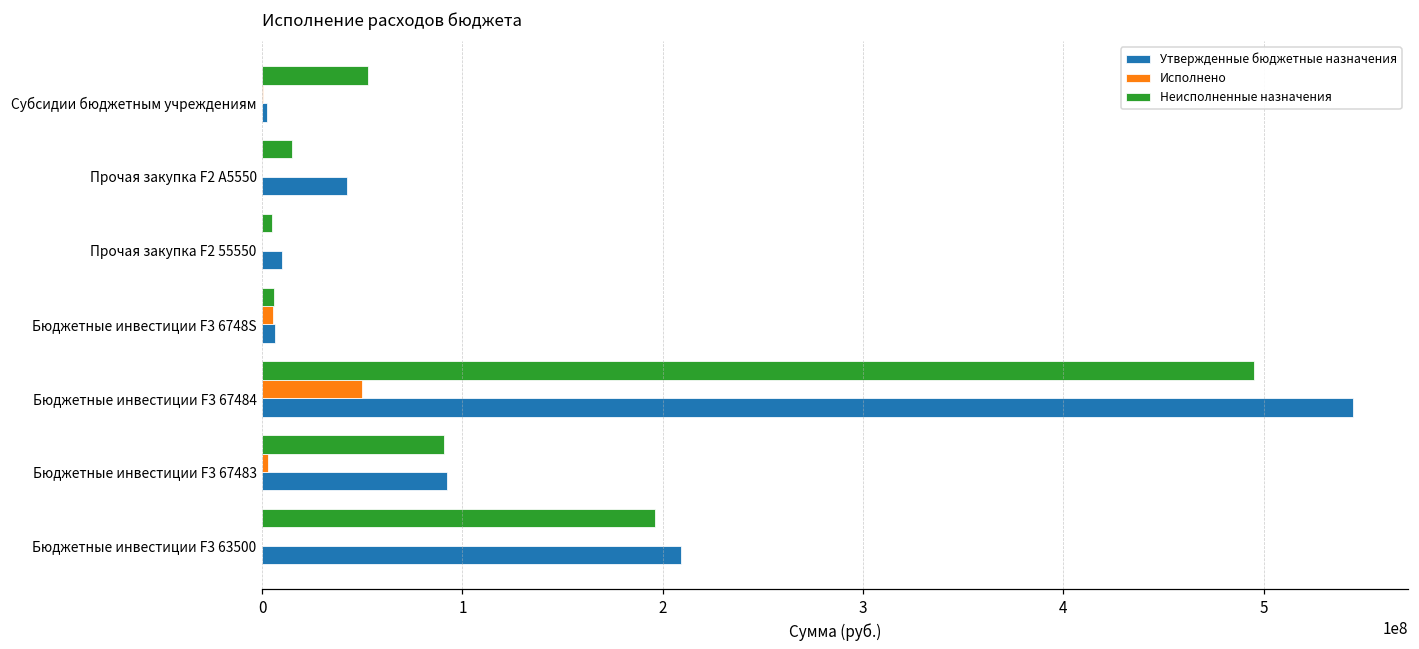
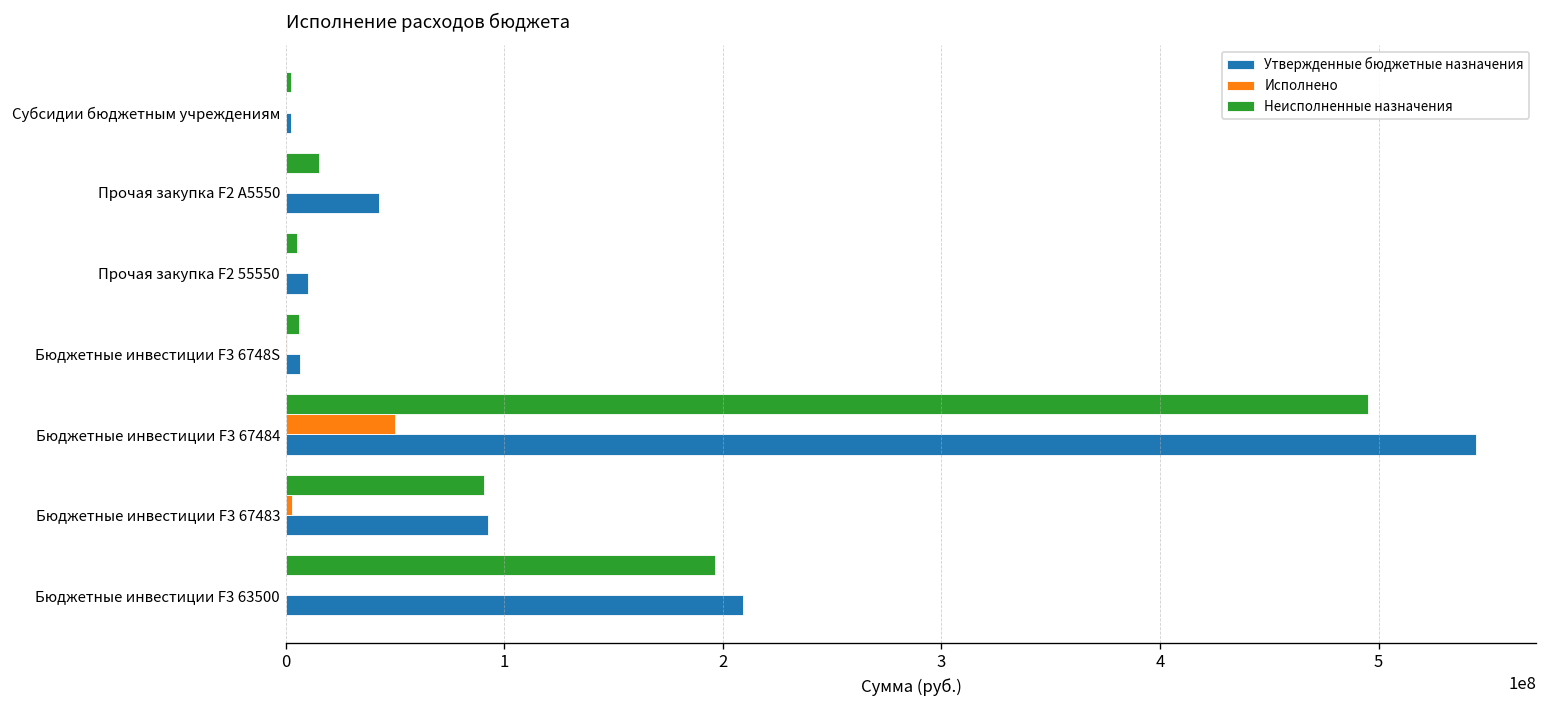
Неисполненные назначения, Субсидии бюджетным учреждениям: 53000000 -> 2000000
Исполнено, Бюджетные инвестиции F3 6748S: 6000000 -> 1000000
